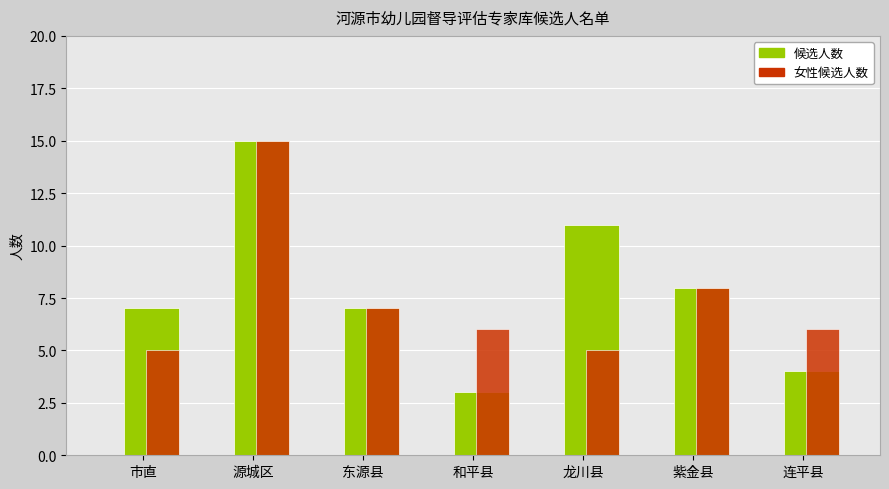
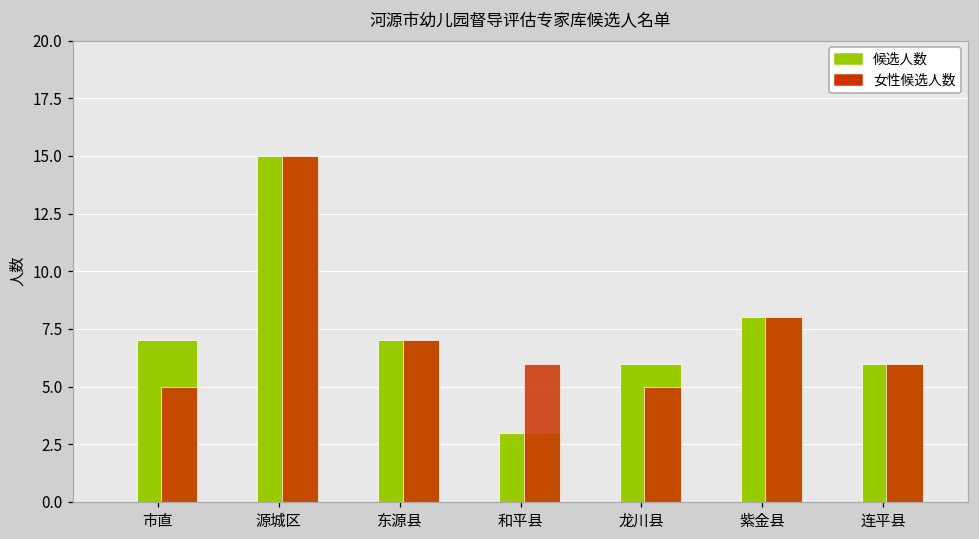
候选人数, 龙川县: 11 -> 6
候选人数, 连平县: 4 -> 6
